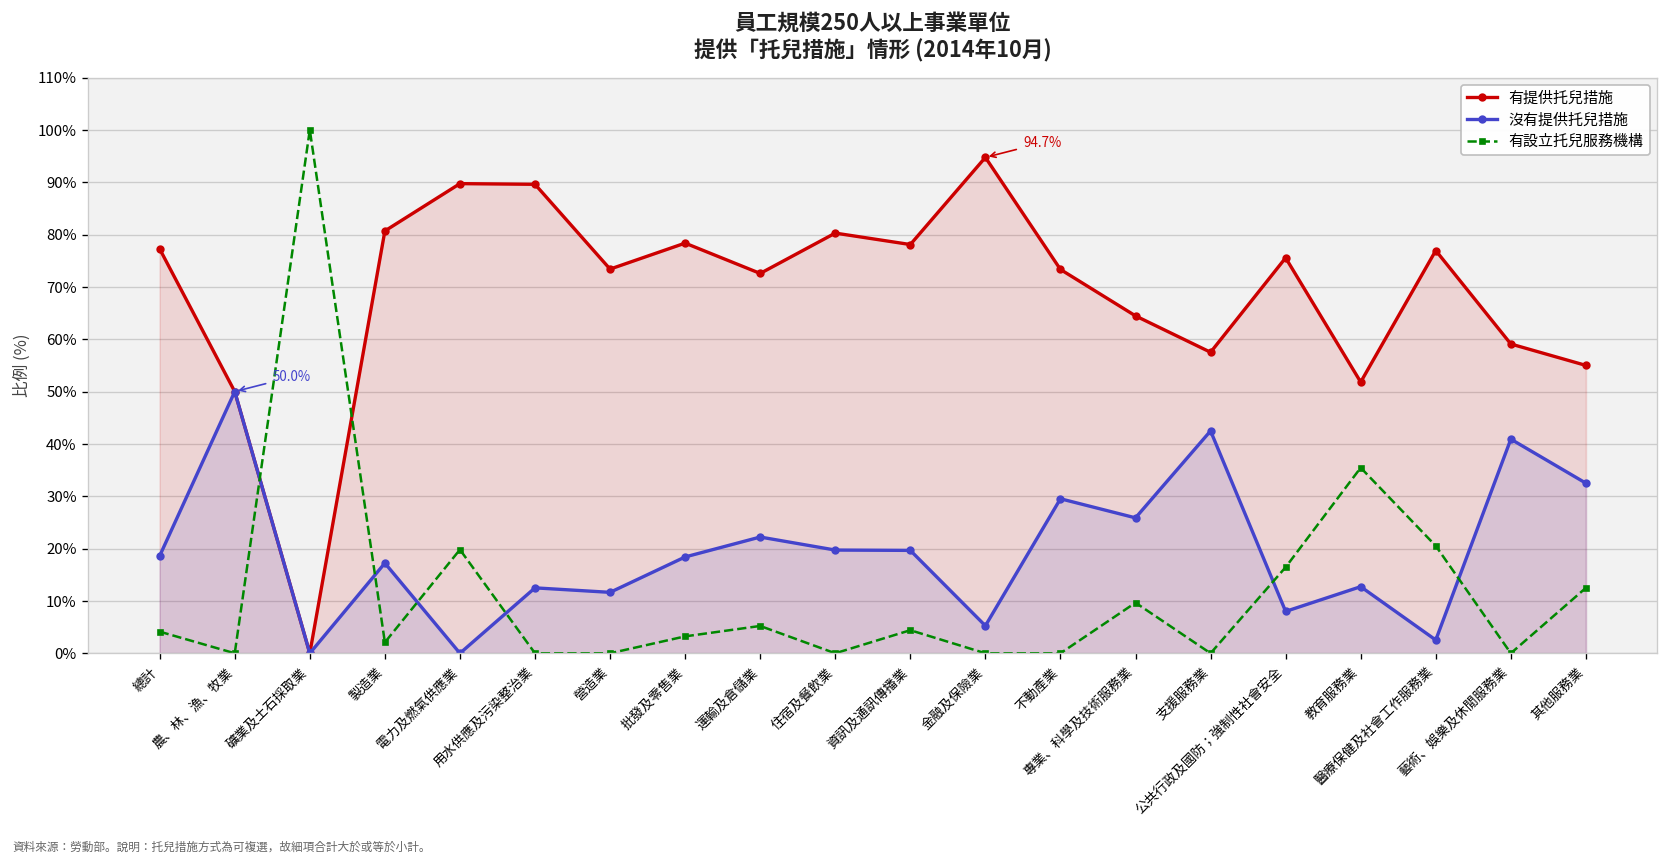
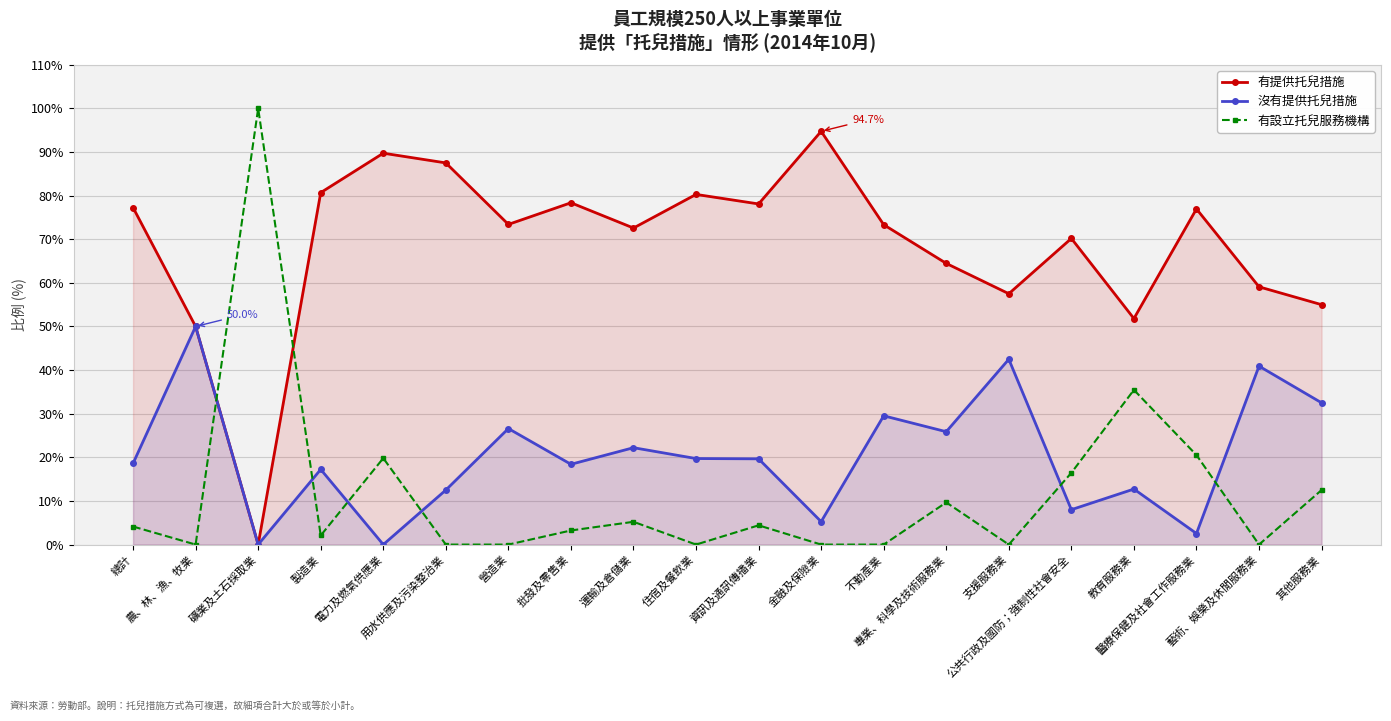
有提供托兒措施, 用水供應及污染整治業: 90% -> 88%
沒有提供托兒措施, 營造業: 12% -> 27%
有提供托兒措施, 公共行政及國防；強制性社會安全: 76% -> 70%
